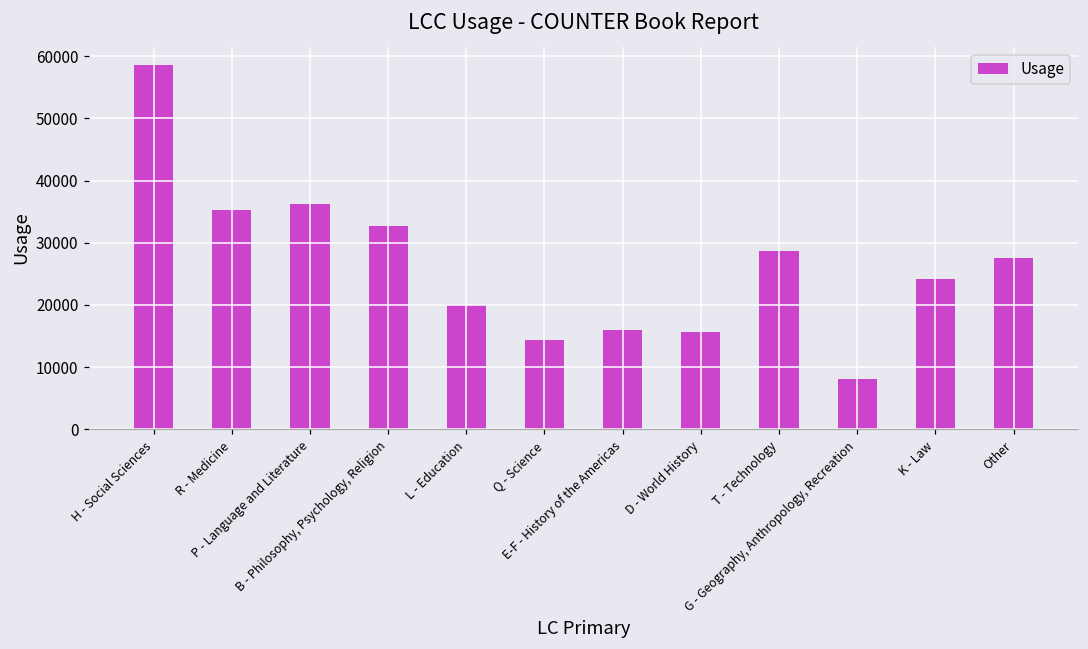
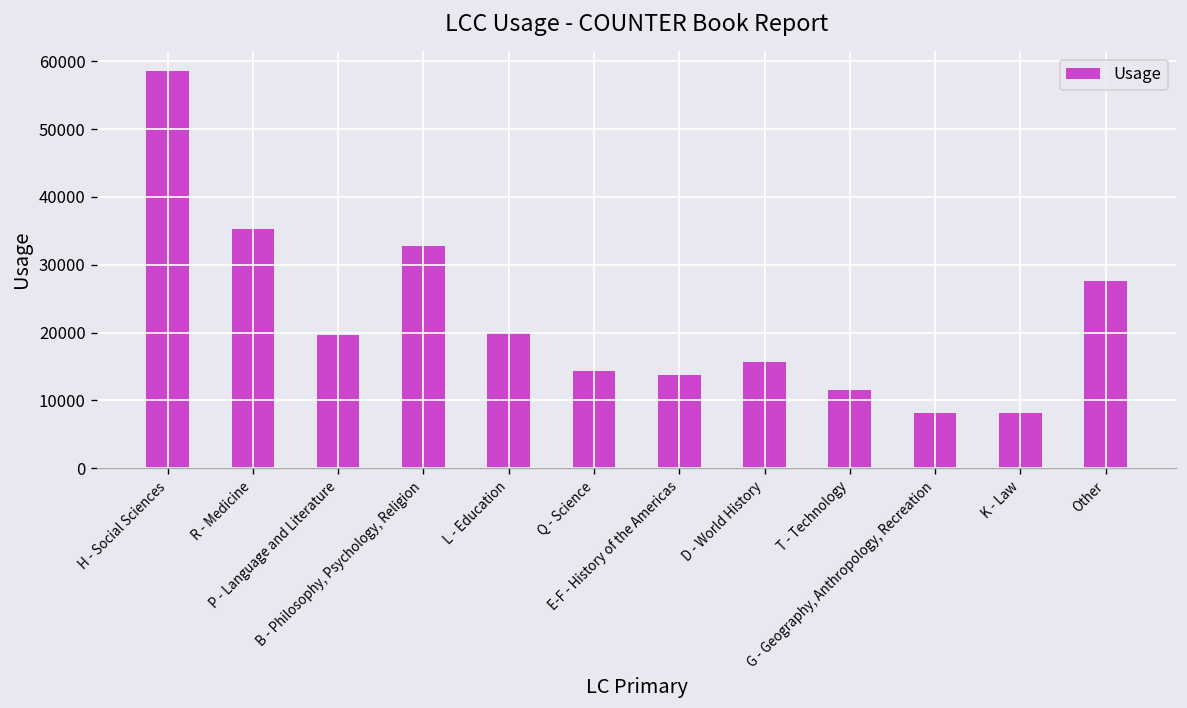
P - Language and Literature: 36000 -> 20000
E-F - History of the Americas: 16000 -> 14000
T - Technology: 29000 -> 12000
K - Law: 24000 -> 8000
